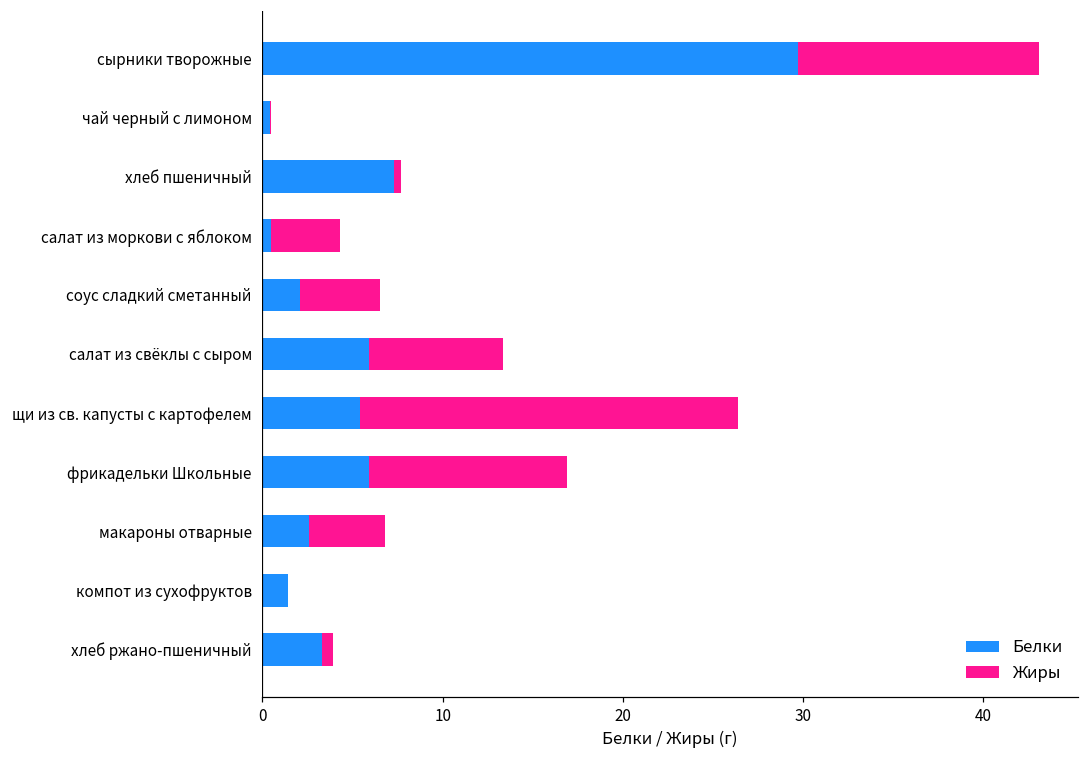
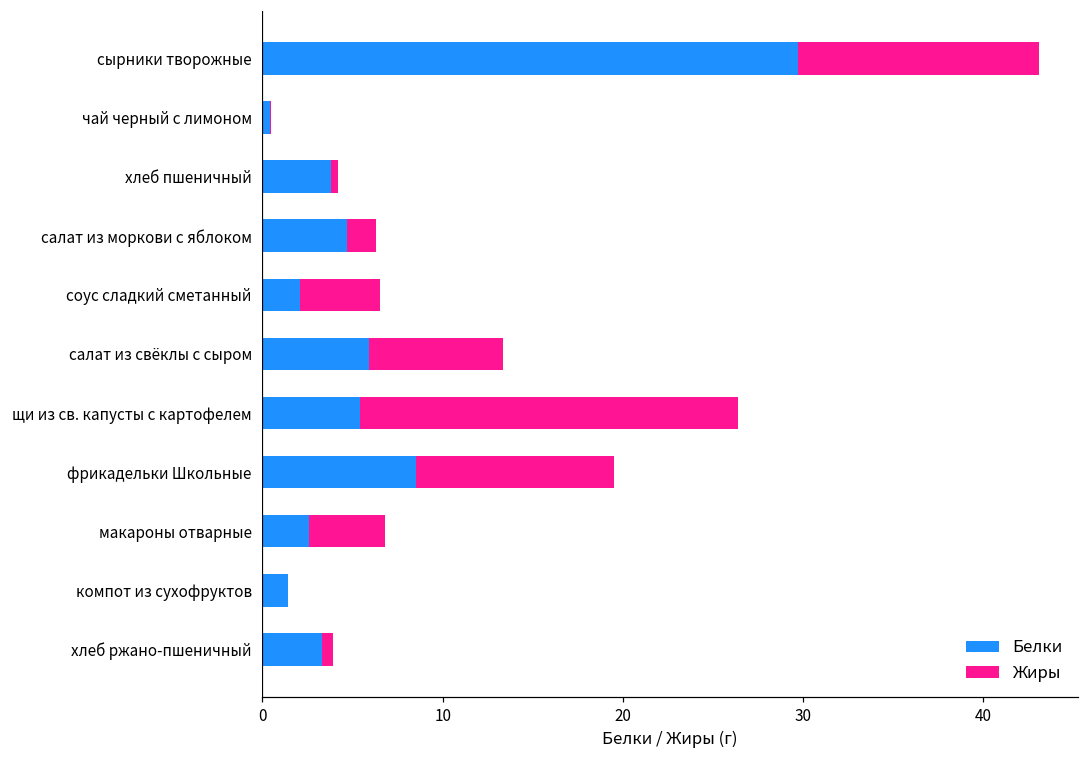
Белки, хлеб пшеничный: 7.3 -> 3.8
Белки, салат из моркови с яблоком: 0.5 -> 4.7
Жиры, салат из моркови с яблоком: 3.8 -> 1.6
Белки, фрикадельки Школьные: 5.9 -> 8.5
